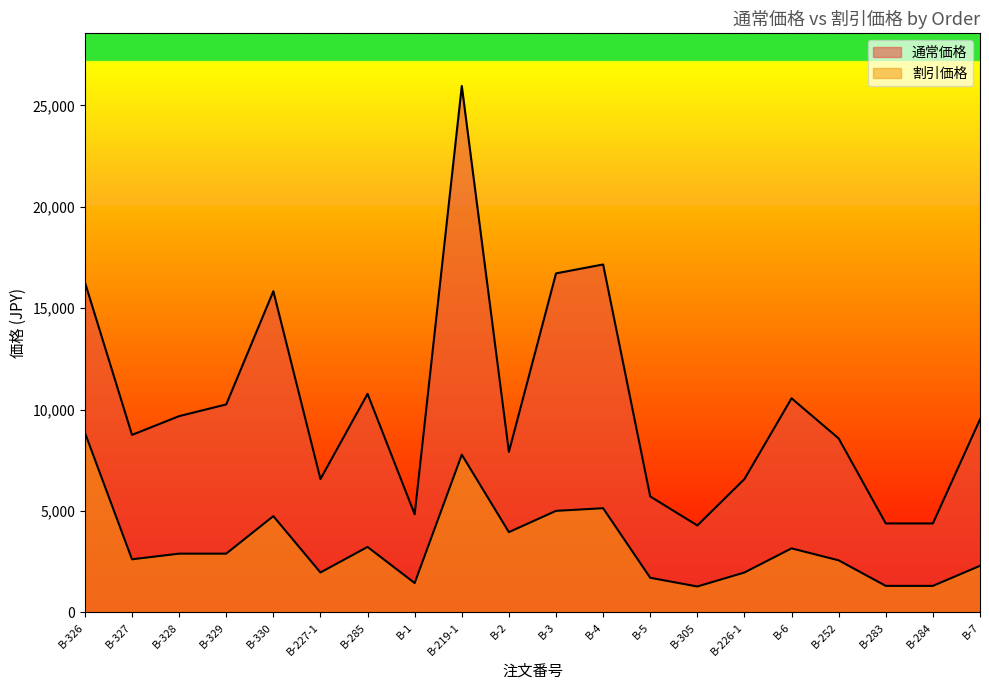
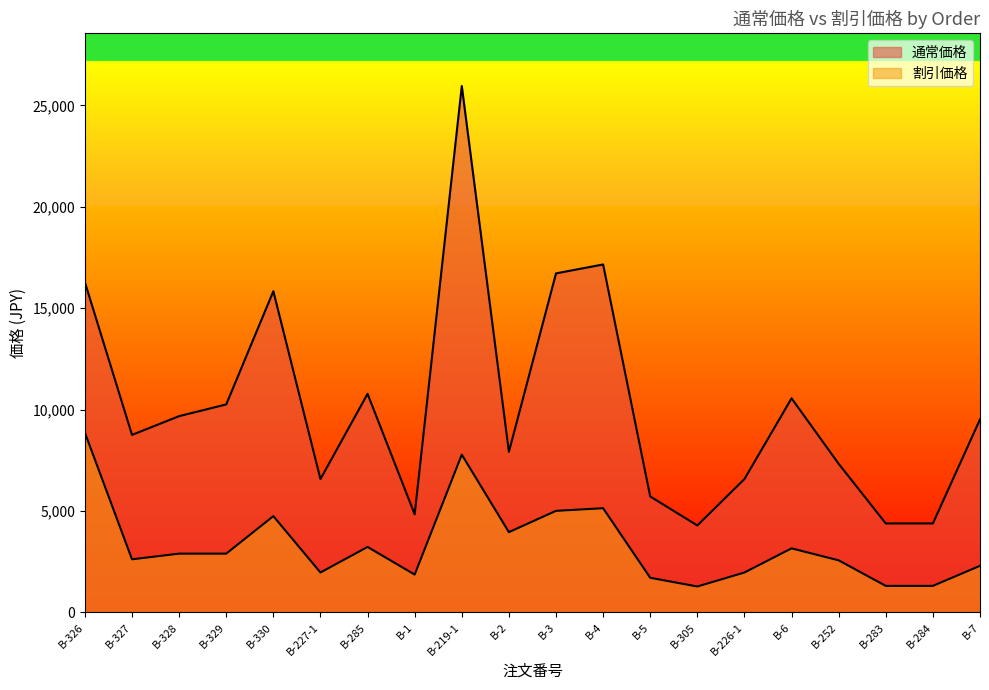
割引価格, B-1: 1,500 -> 1,900
通常価格, B-252: 8,600 -> 7,300
